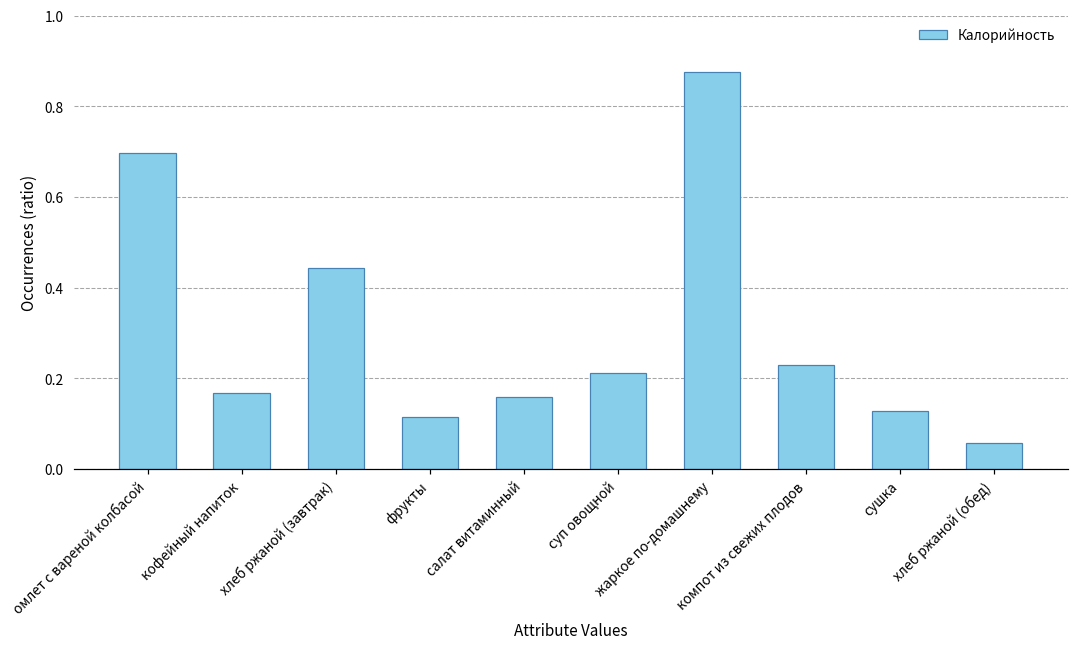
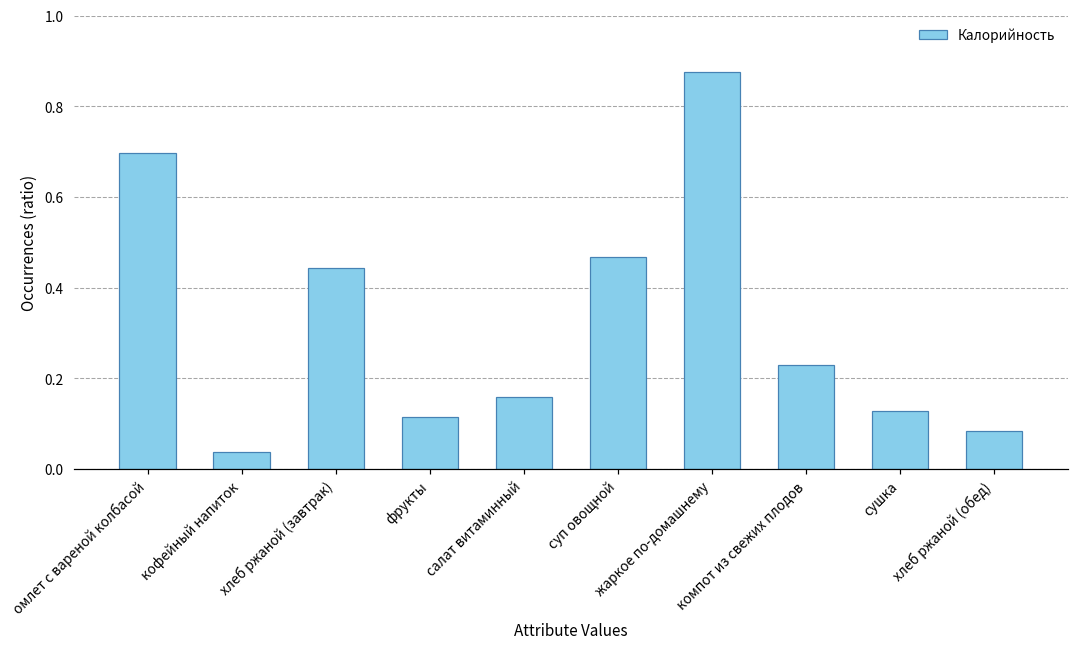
кофейный напиток: 0.17 -> 0.04
суп овощной: 0.21 -> 0.47
хлеб ржаной (обед): 0.06 -> 0.08
